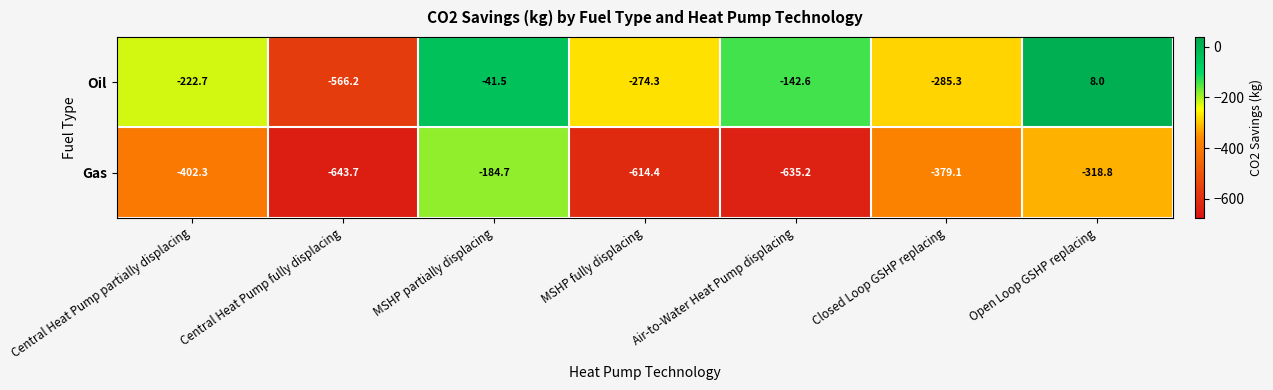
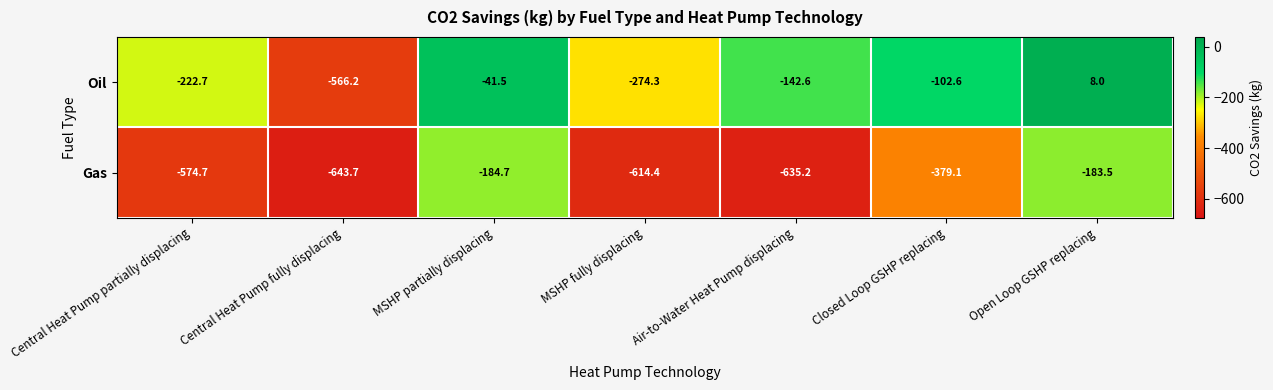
Oil, Closed Loop GSHP replacing: -285.3 -> -102.6
Gas, Central Heat Pump partially displacing: -402.3 -> -574.7
Gas, Open Loop GSHP replacing: -318.8 -> -183.5
